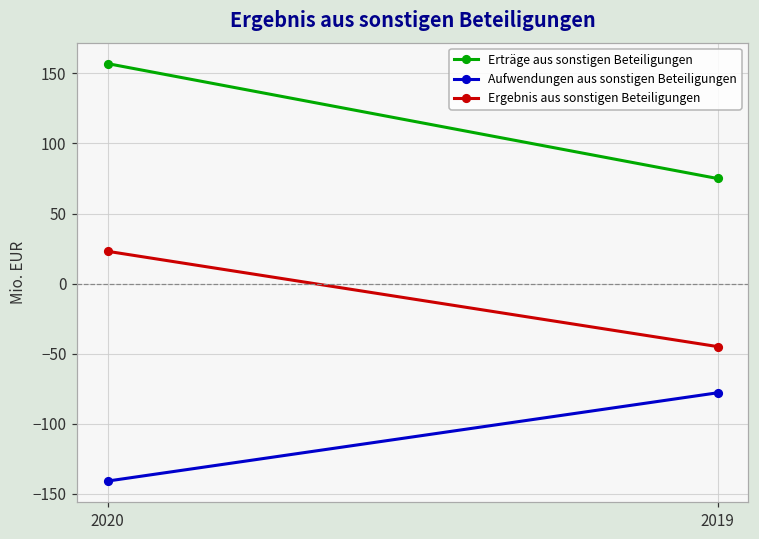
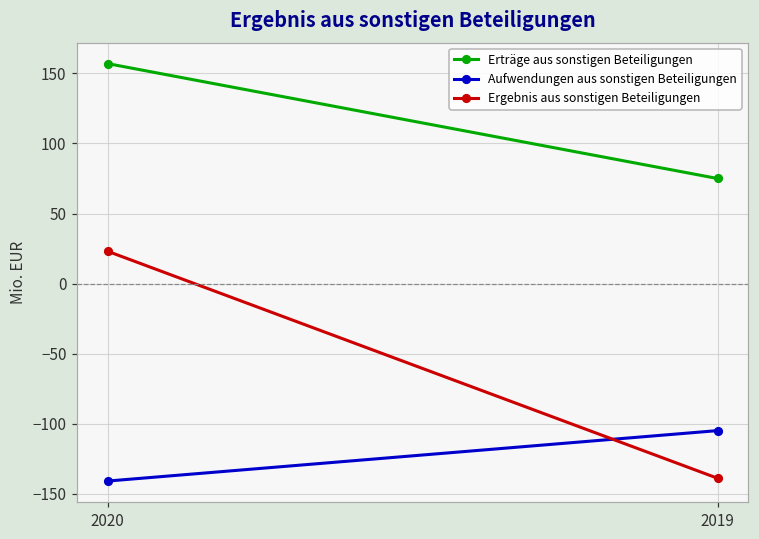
Aufwendungen aus sonstigen Beteiligungen, 2019: -78 -> -105
Ergebnis aus sonstigen Beteiligungen, 2019: -45 -> -139
